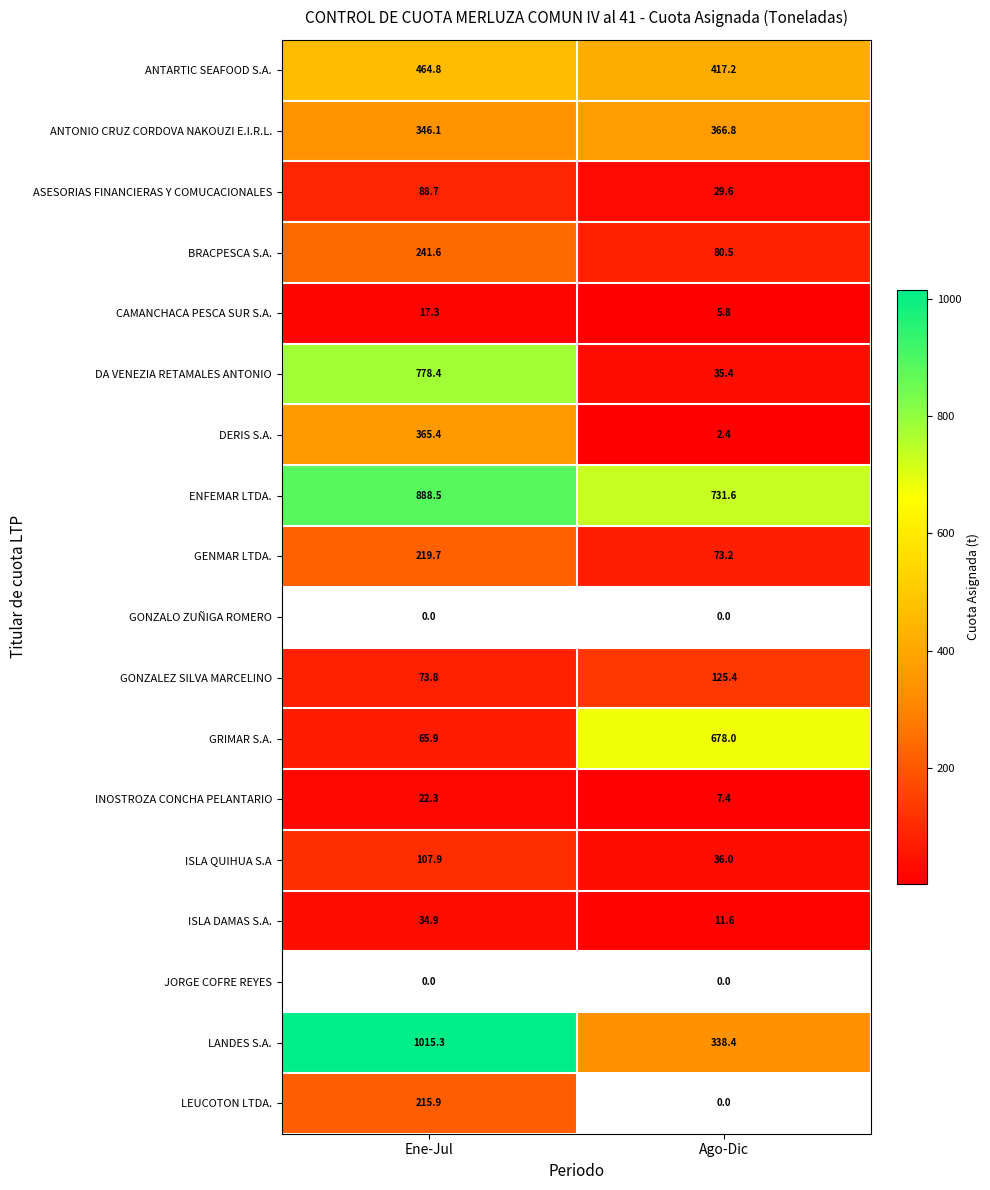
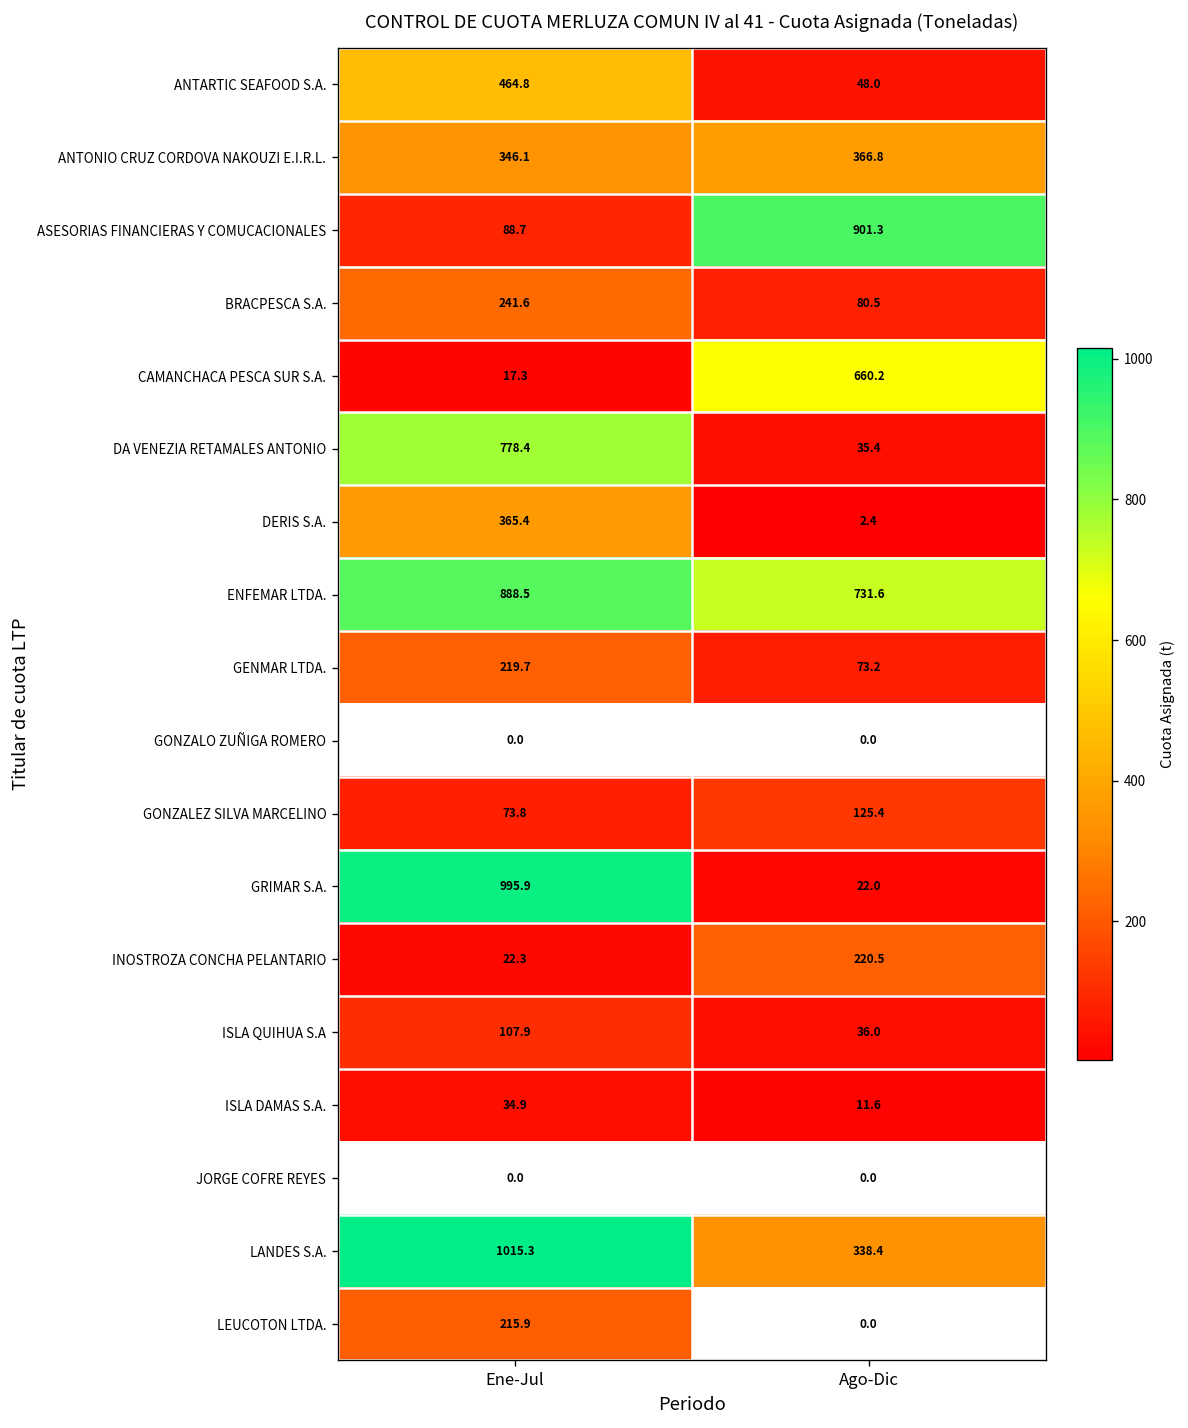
ANTARTIC SEAFOOD S.A., Ago-Dic: 417.2 -> 48.0
ASESORIAS FINANCIERAS Y COMUCACIONALES, Ago-Dic: 29.6 -> 901.3
CAMANCHACA PESCA SUR S.A., Ago-Dic: 5.8 -> 660.2
GRIMAR S.A., Ene-Jul: 65.9 -> 995.9
GRIMAR S.A., Ago-Dic: 678.0 -> 22.0
INOSTROZA CONCHA PELANTARIO, Ago-Dic: 7.4 -> 220.5
